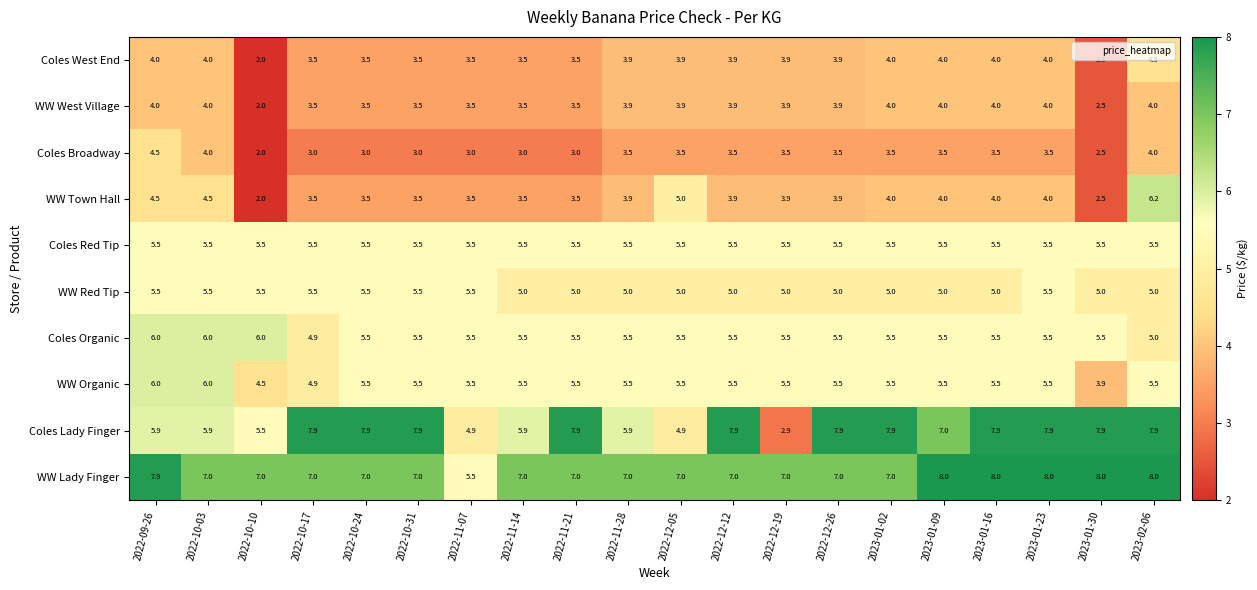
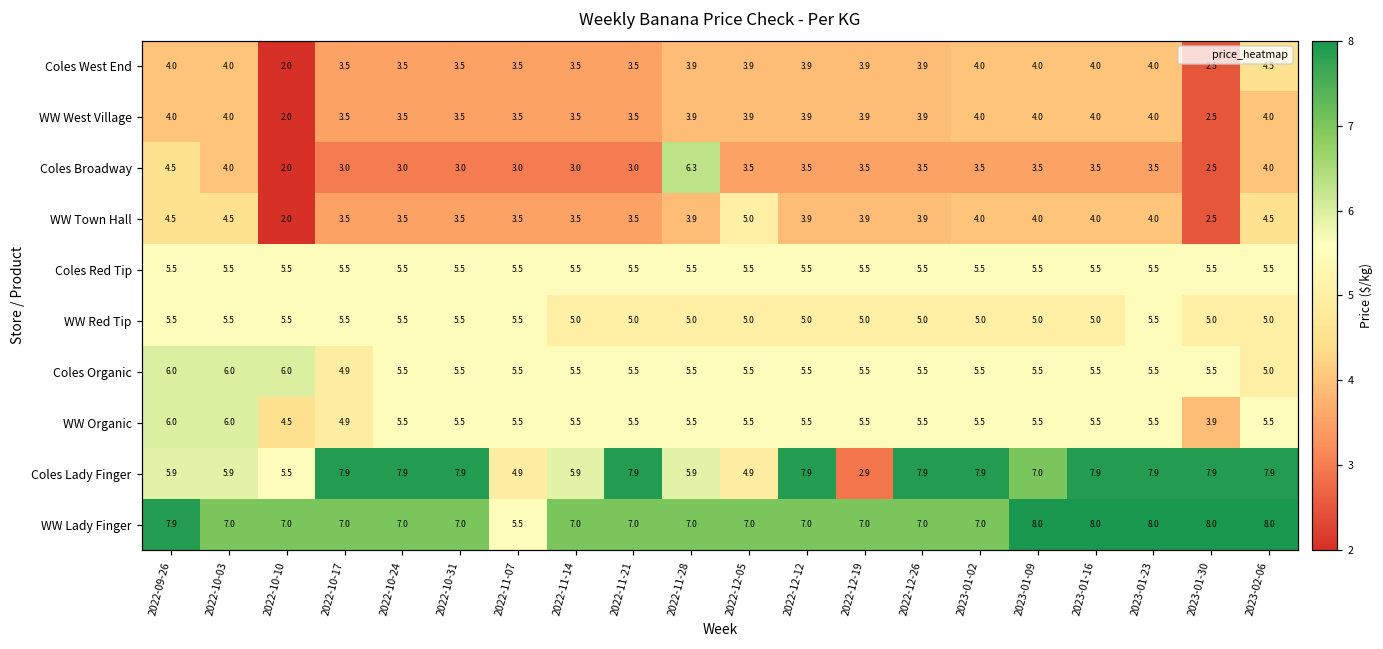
Coles Broadway, 2022-11-28: 3.5 -> 6.3
WW Town Hall, 2023-02-06: 6.2 -> 4.5
